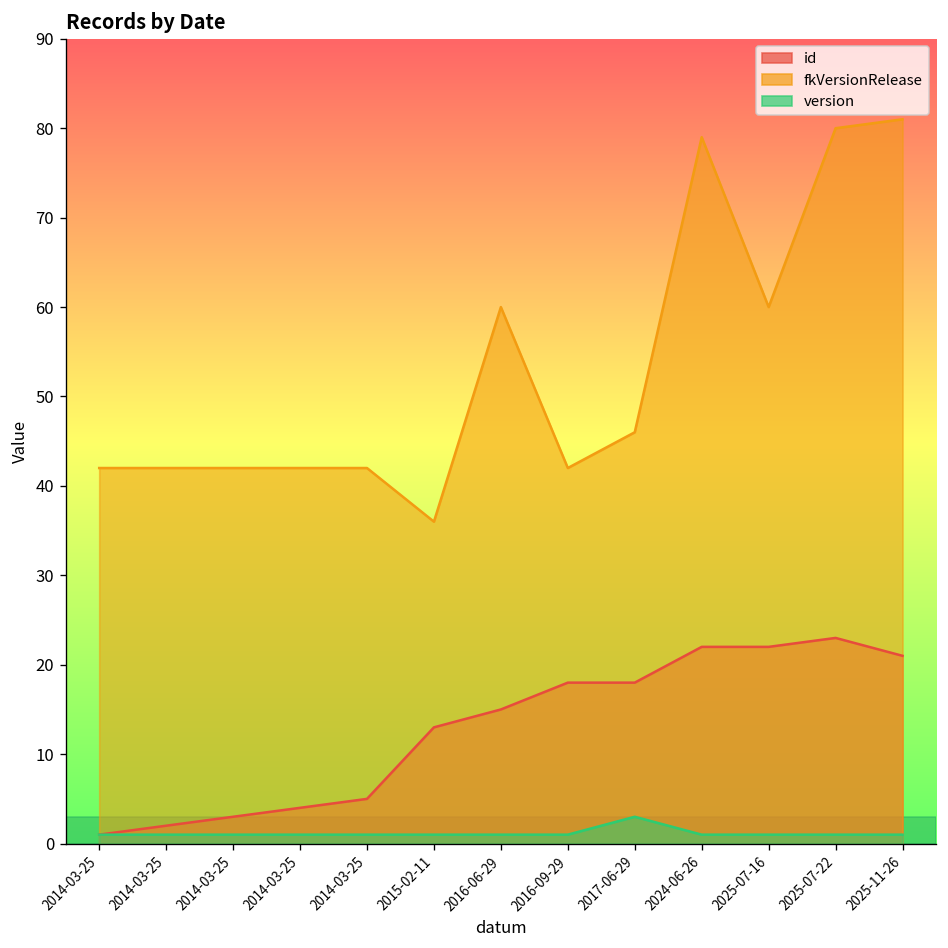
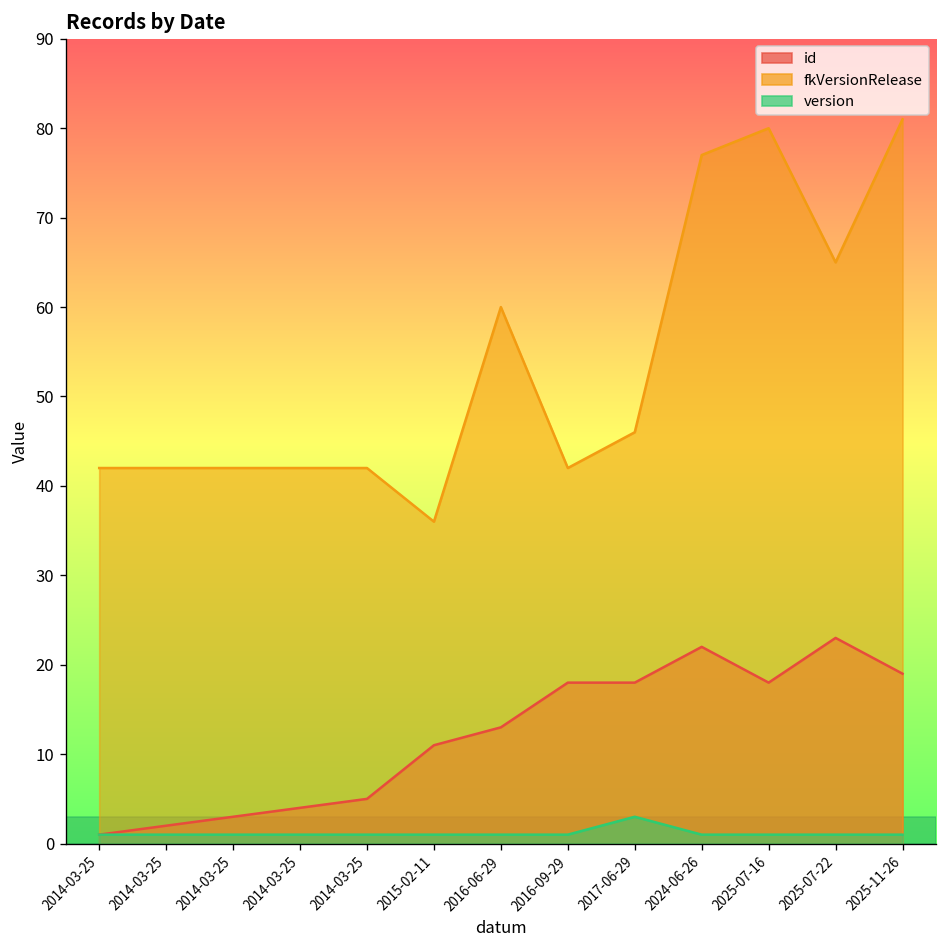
id, 2015-02-11: 13 -> 11
id, 2016-06-29: 15 -> 13
fkVersionRelease, 2024-06-26: 79 -> 77
id, 2025-07-16: 22 -> 18
fkVersionRelease, 2025-07-16: 60 -> 80
fkVersionRelease, 2025-07-22: 80 -> 65
id, 2025-11-26: 21 -> 19
